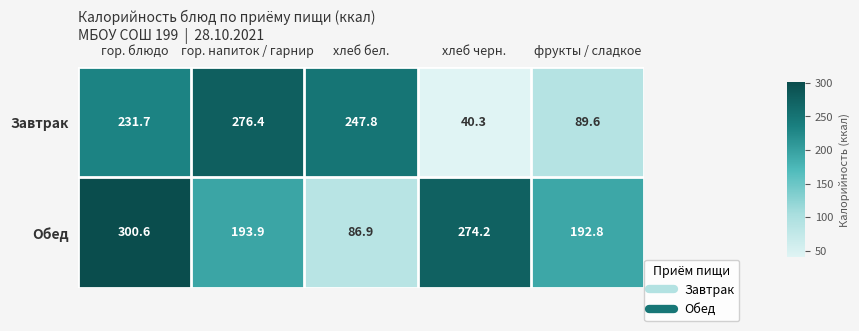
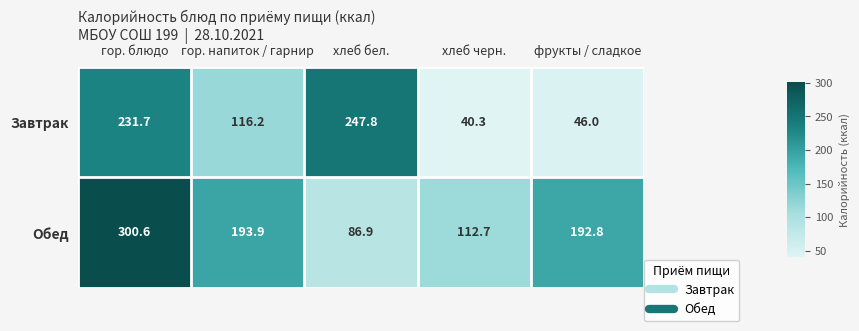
Завтрак, гор. напиток / гарнир: 276.4 -> 116.2
Завтрак, фрукты / сладкое: 89.6 -> 46.0
Обед, хлеб черн.: 274.2 -> 112.7
